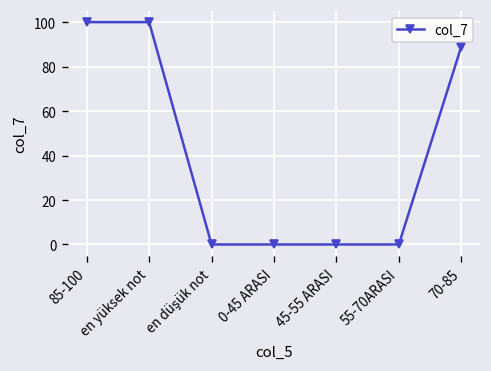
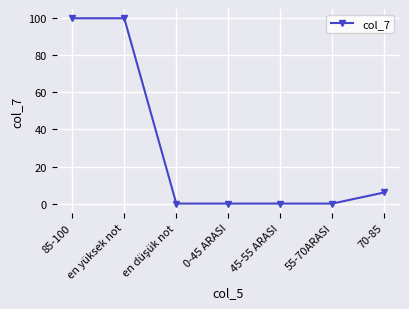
70-85: 89 -> 6
